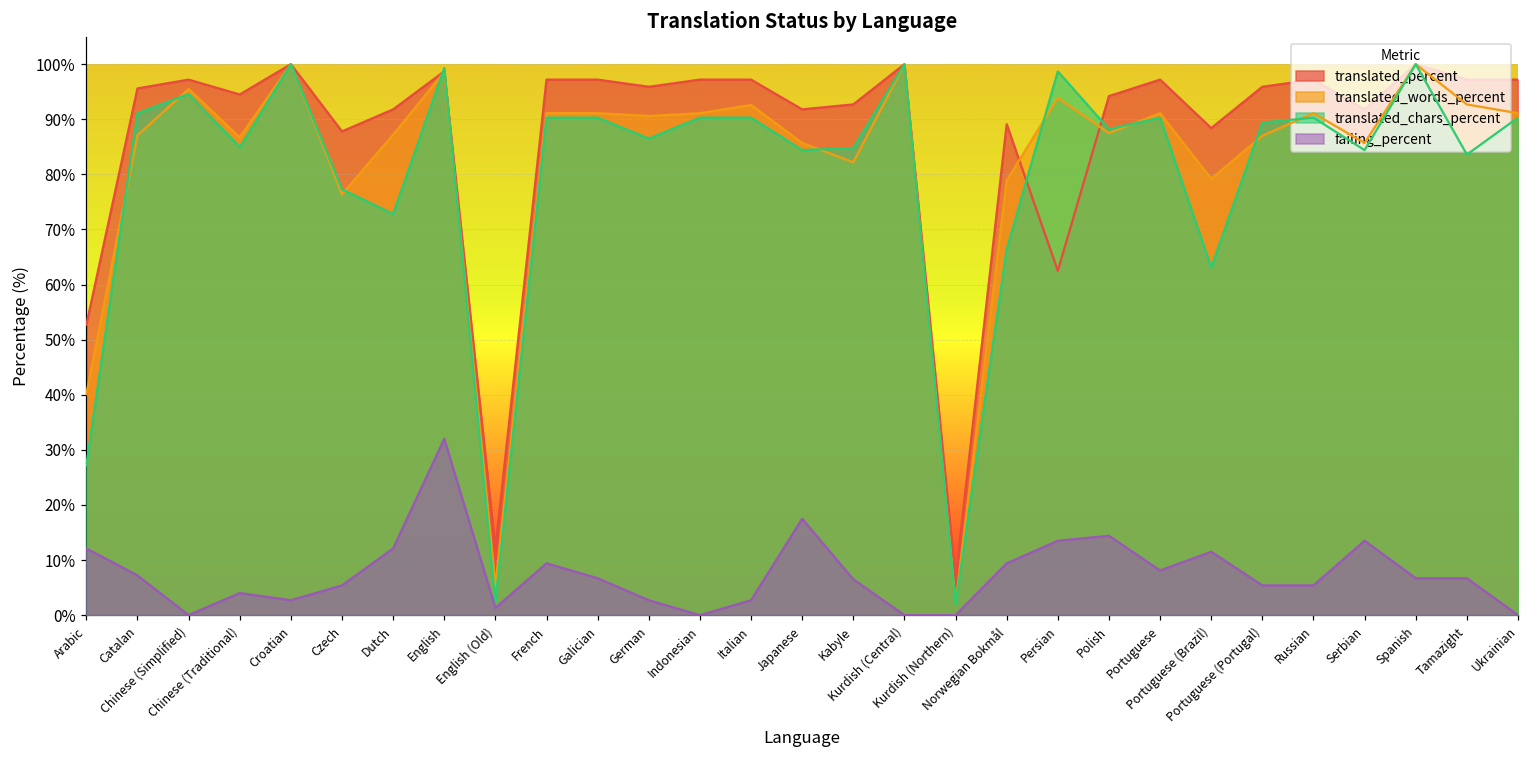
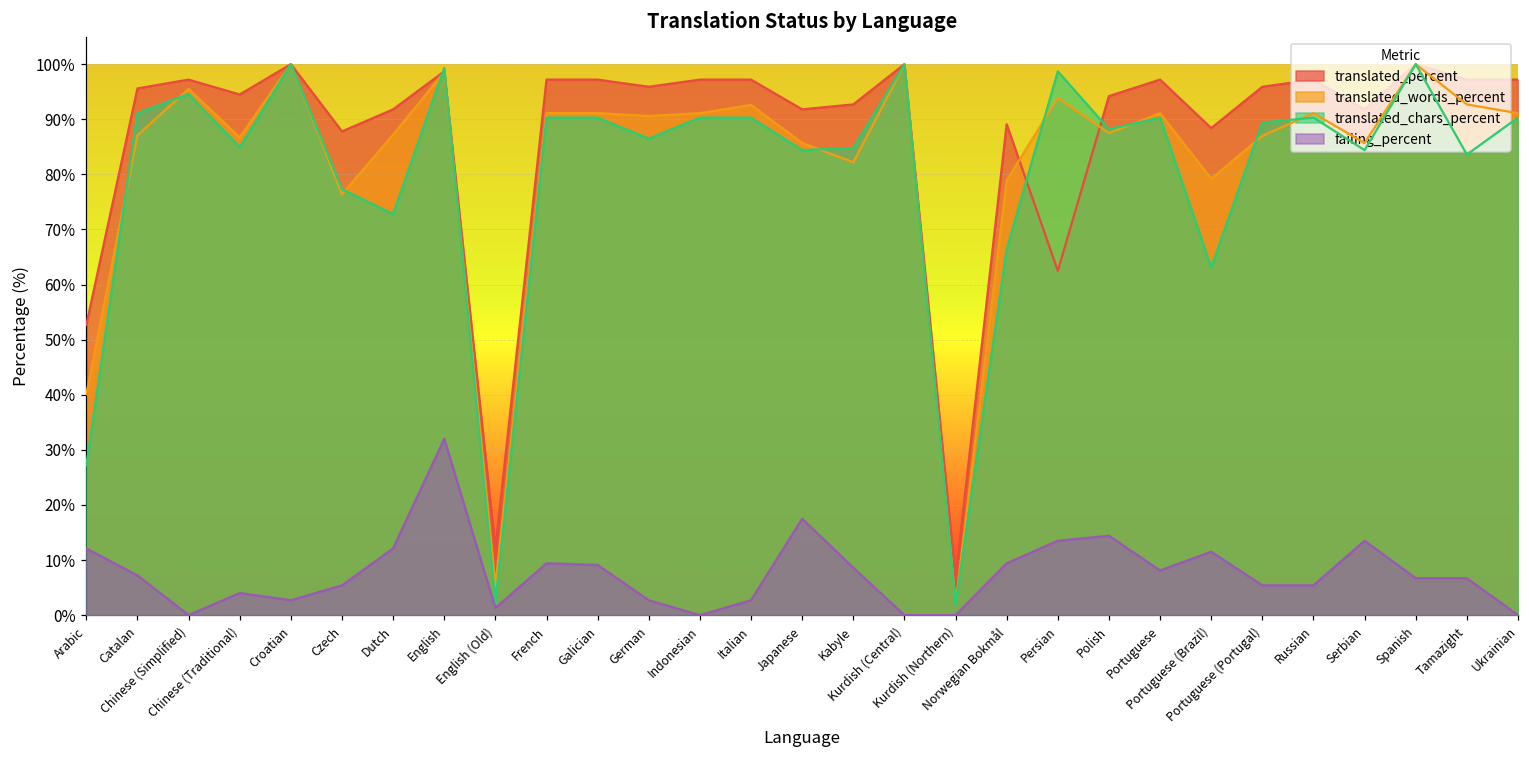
failing_percent, Galician: 7% -> 9%
failing_percent, Kabyle: 7% -> 9%
